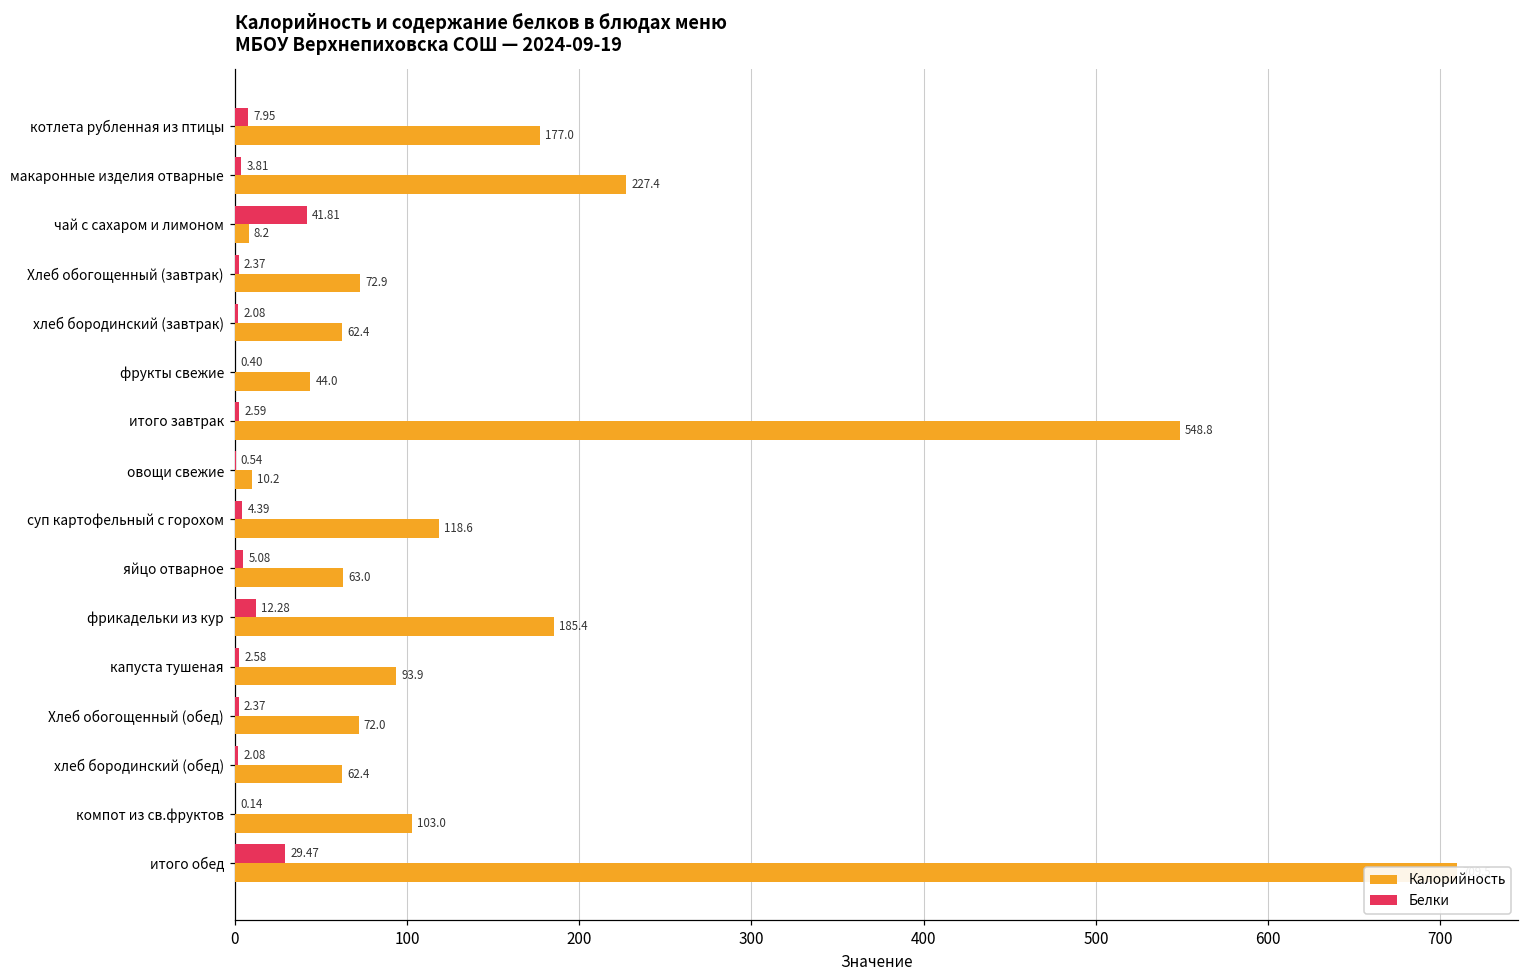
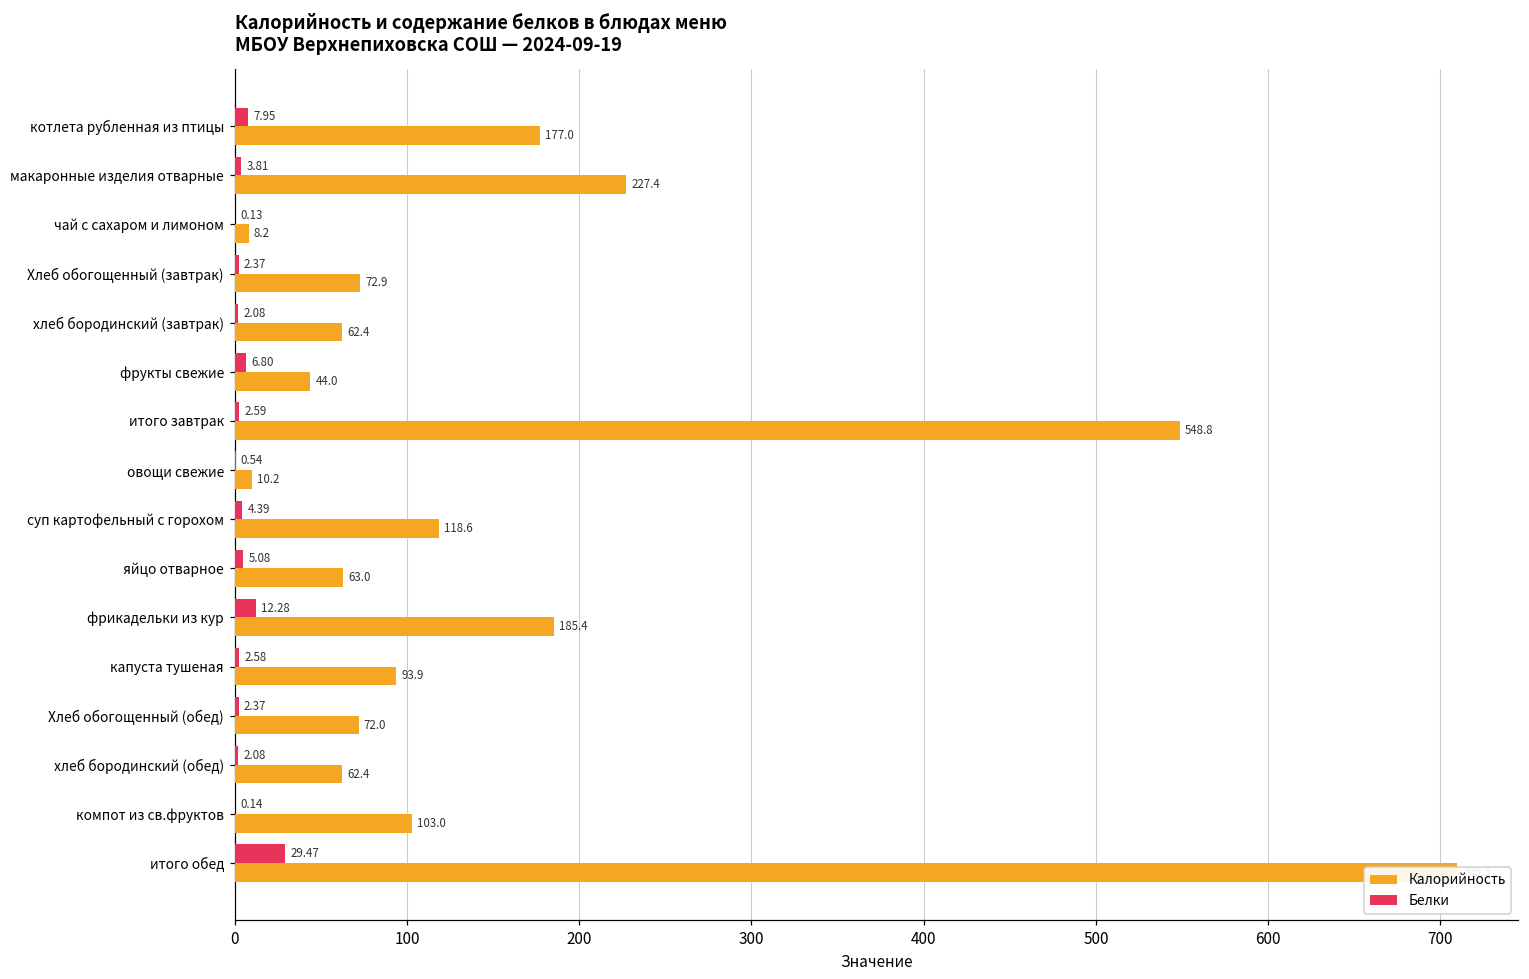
Белки, чай с сахаром и лимоном: 41.81 -> 0.13
Белки, фрукты свежие: 0.40 -> 6.80
